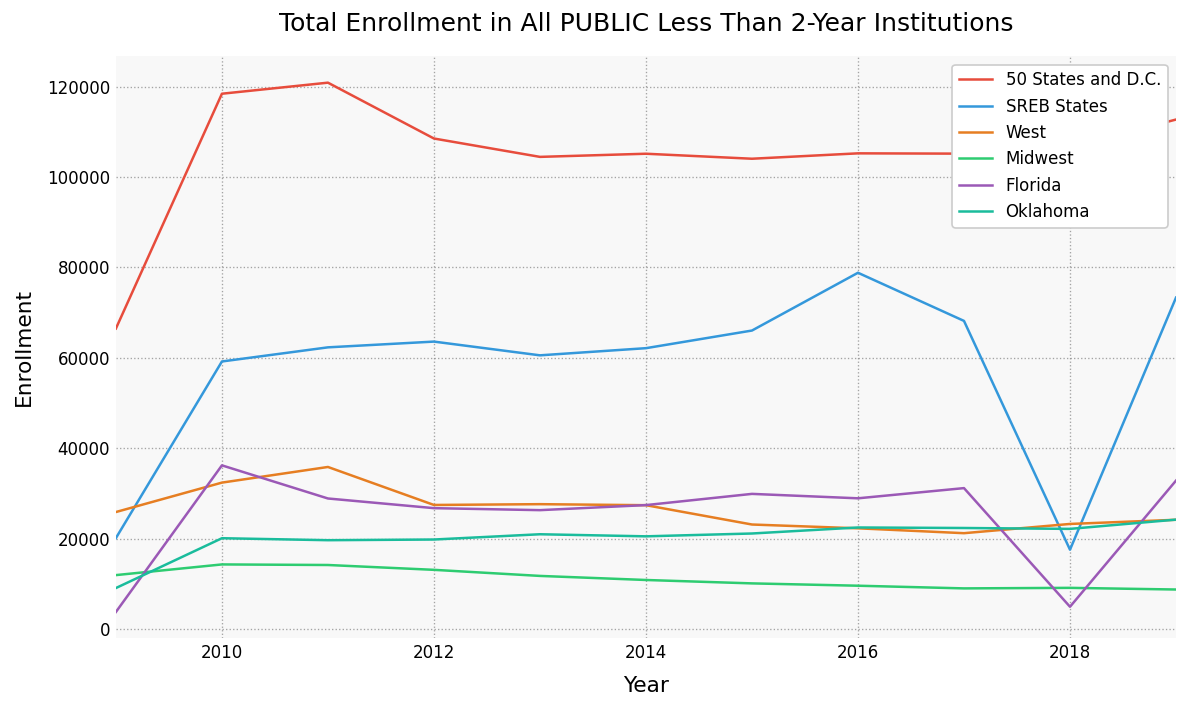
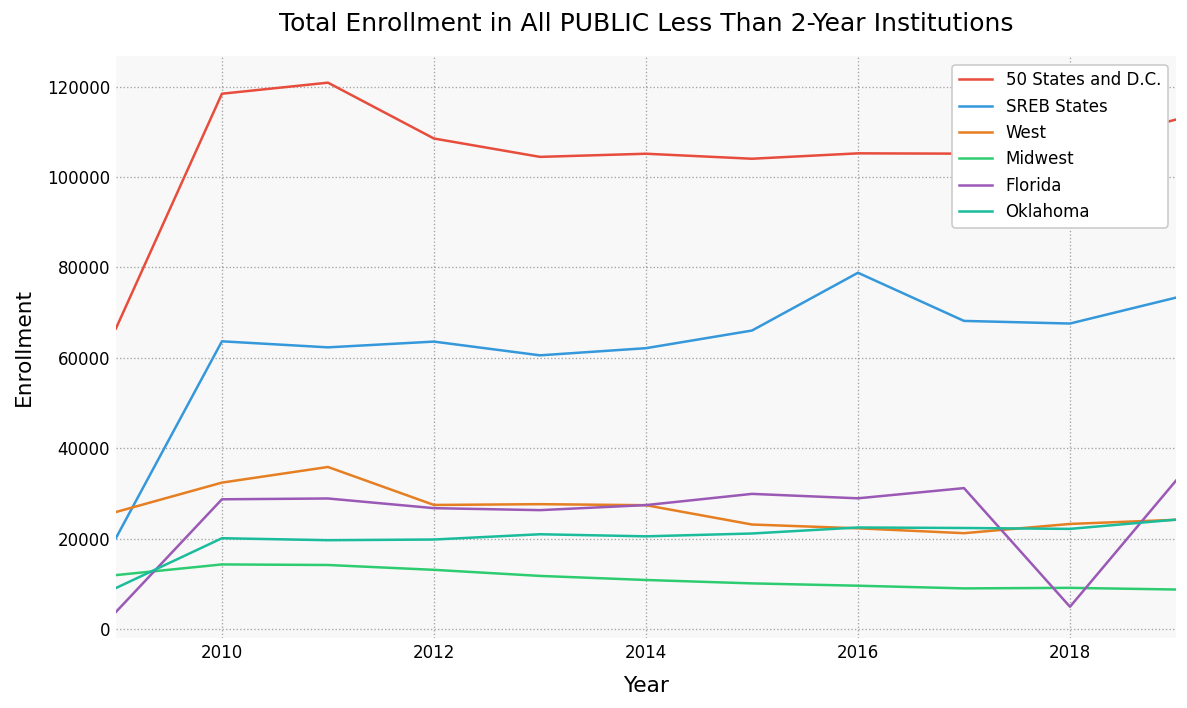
SREB States, 2010: 59000 -> 64000
Florida, 2010: 36000 -> 29000
SREB States, 2018: 18000 -> 68000
